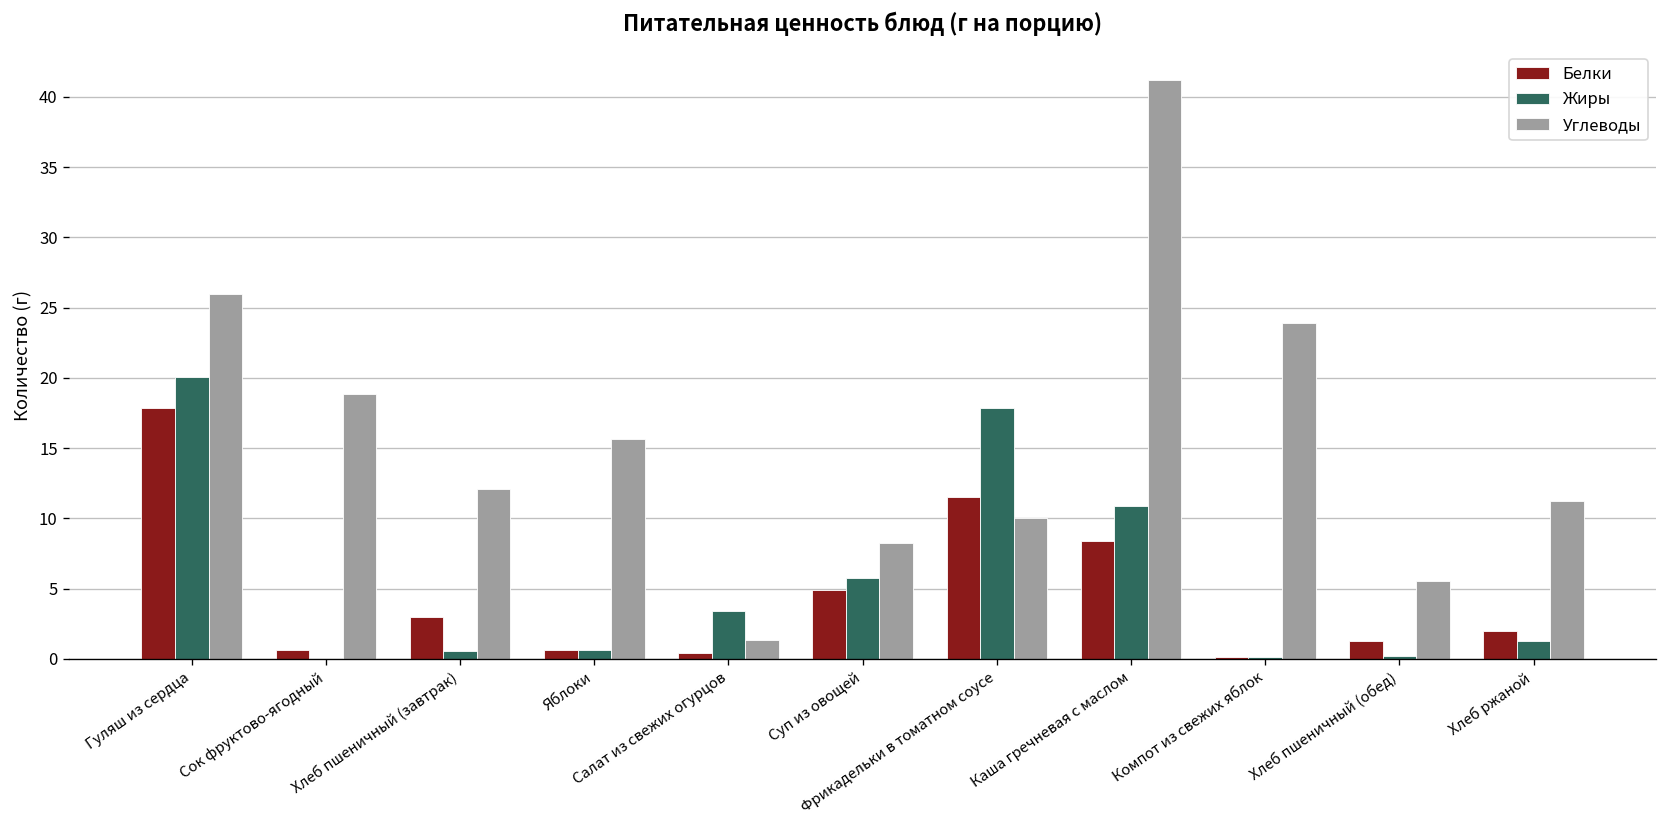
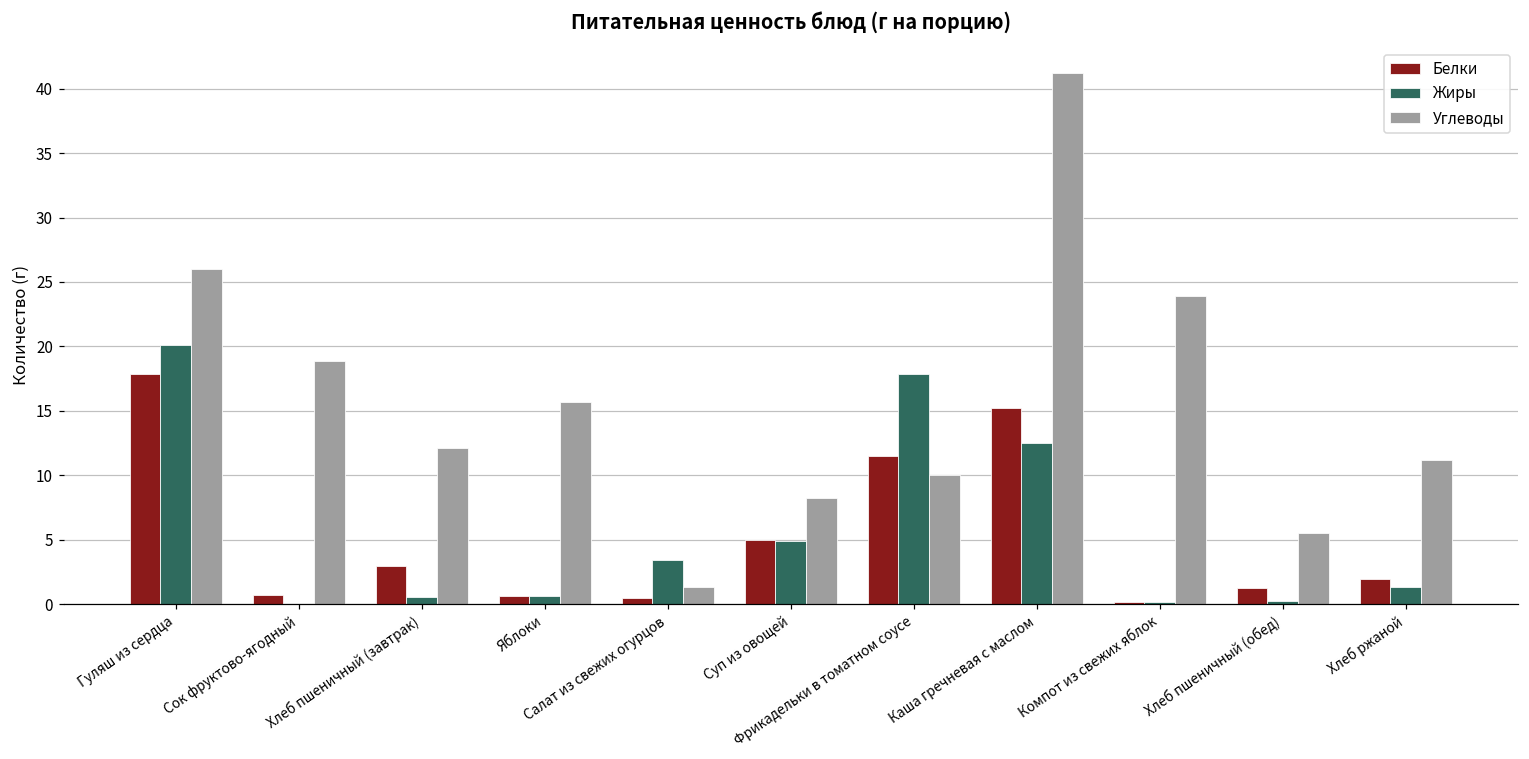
Жиры, Суп из овощей: 5.7 -> 4.9
Белки, Каша гречневая с маслом: 8.4 -> 15.2
Жиры, Каша гречневая с маслом: 10.9 -> 12.5
